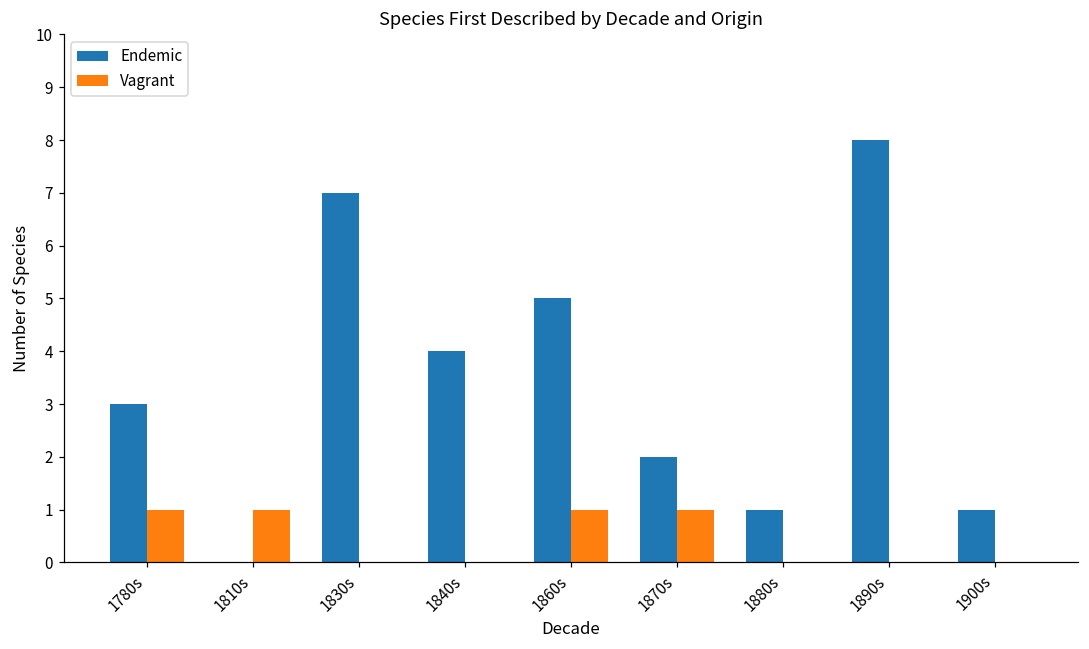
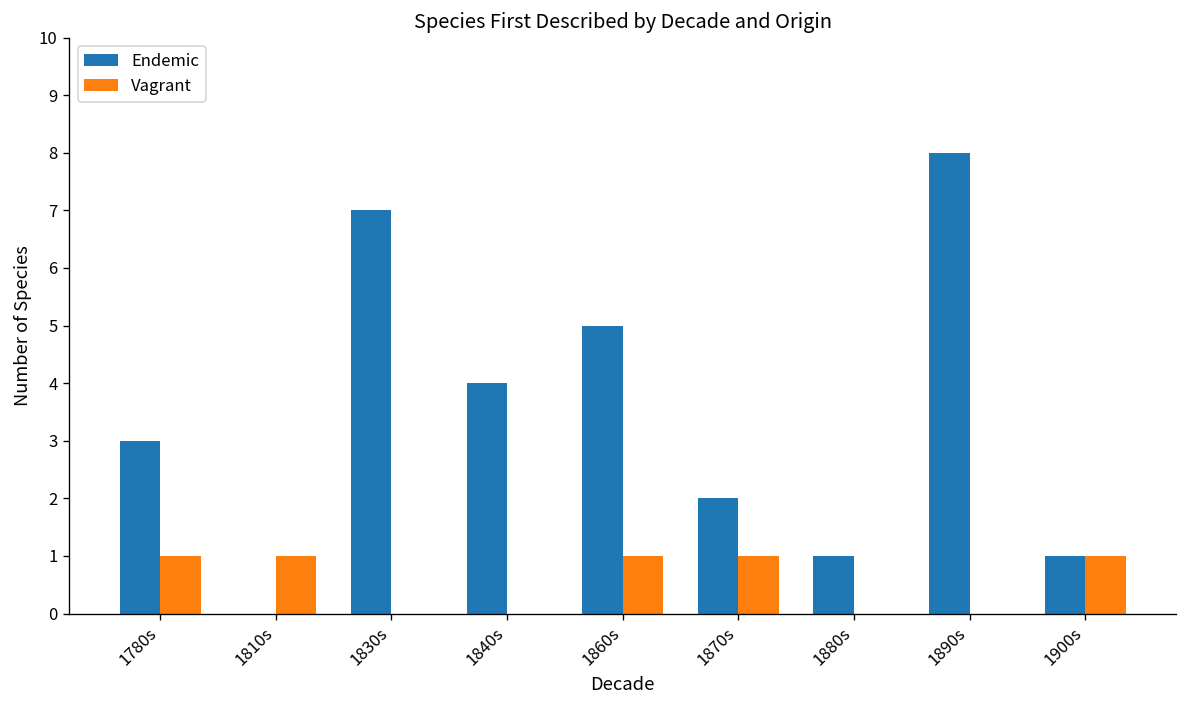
Vagrant, 1900s: 0 -> 1
